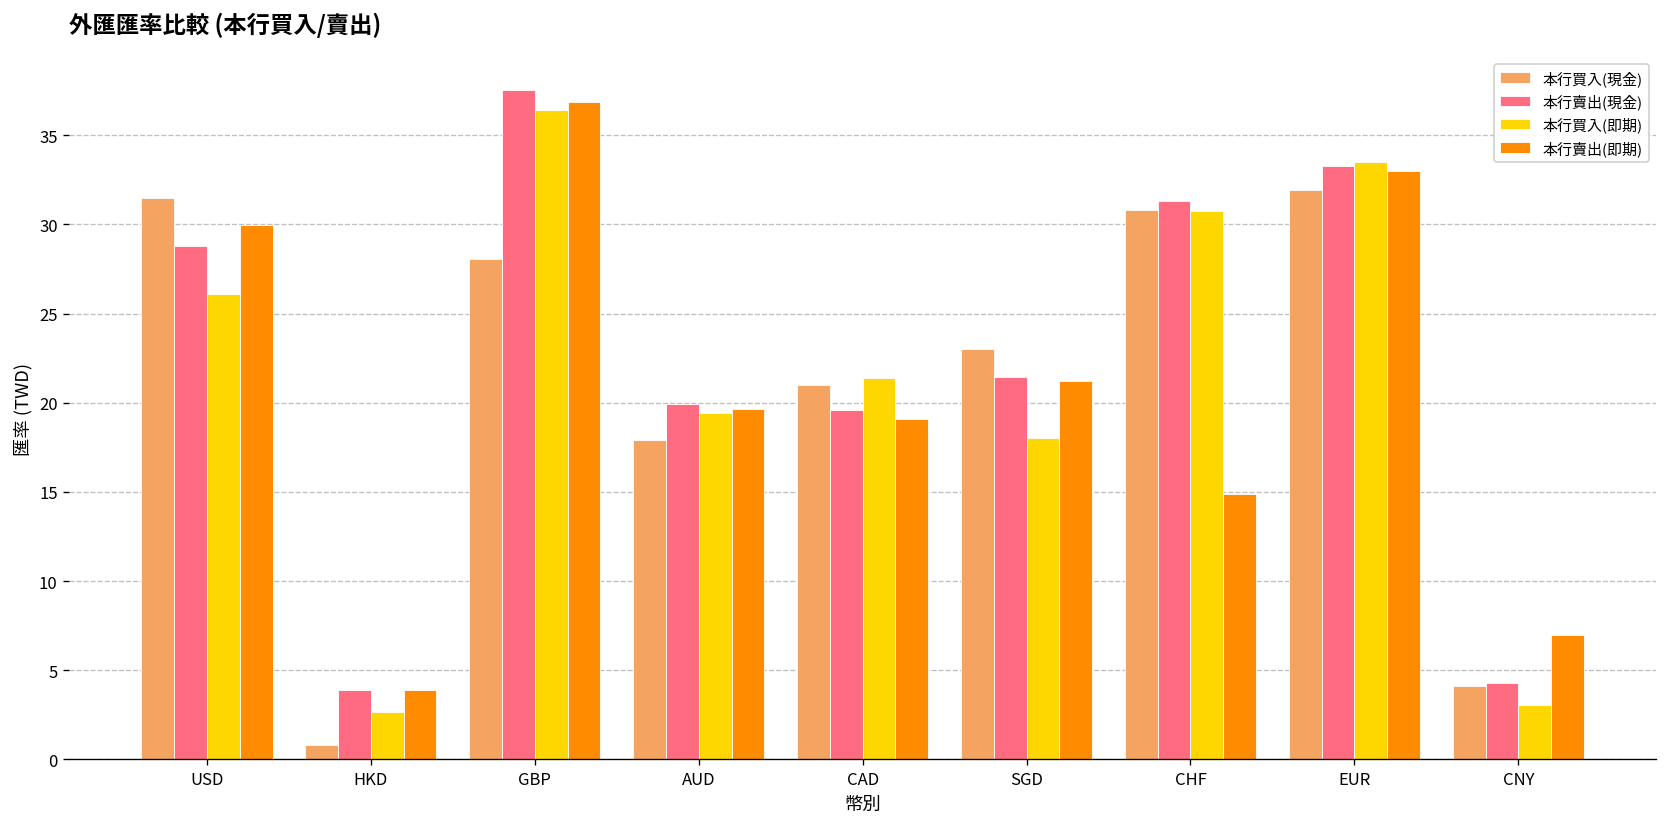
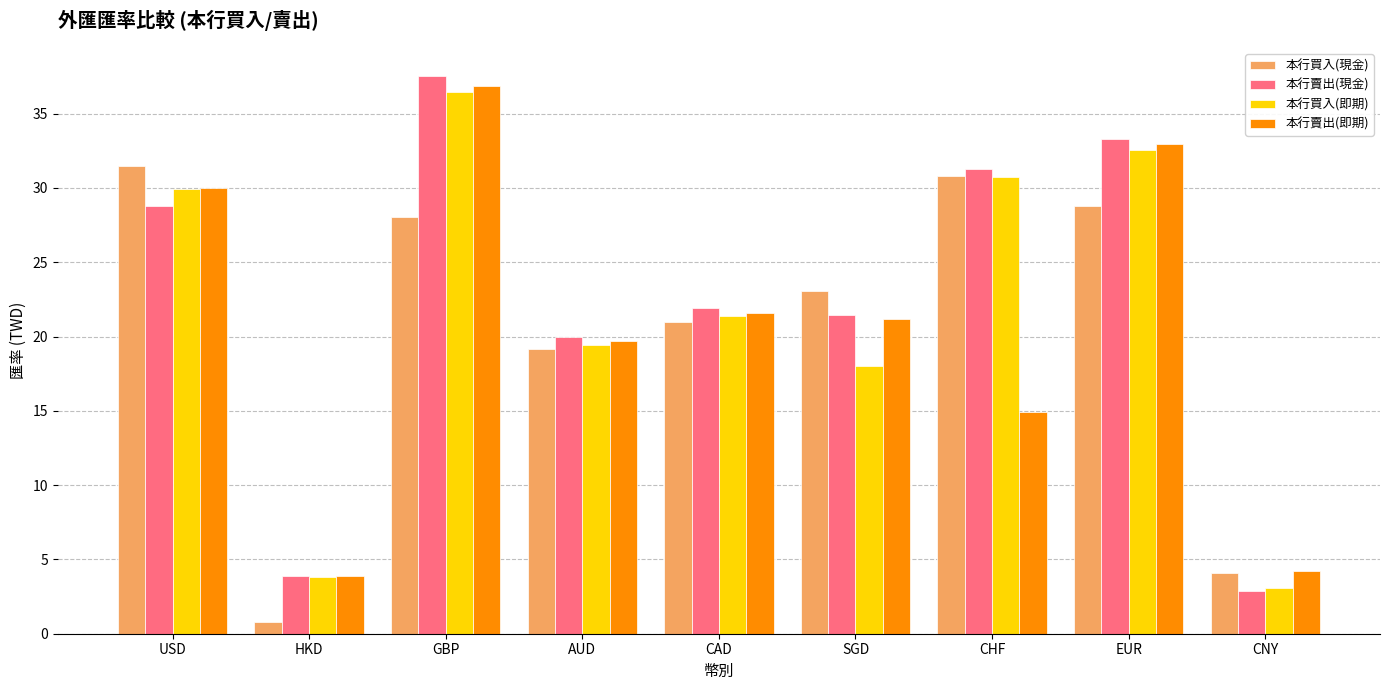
本行買入(即期), USD: 26.1 -> 29.9
本行買入(即期), HKD: 2.6 -> 3.8
本行買入(現金), AUD: 17.9 -> 19.2
本行賣出(現金), CAD: 19.6 -> 21.9
本行賣出(即期), CAD: 19.1 -> 21.6
本行買入(現金), EUR: 32.0 -> 28.8
本行買入(即期), EUR: 33.5 -> 32.6
本行賣出(現金), CNY: 4.3 -> 2.9
本行賣出(即期), CNY: 7.0 -> 4.2
